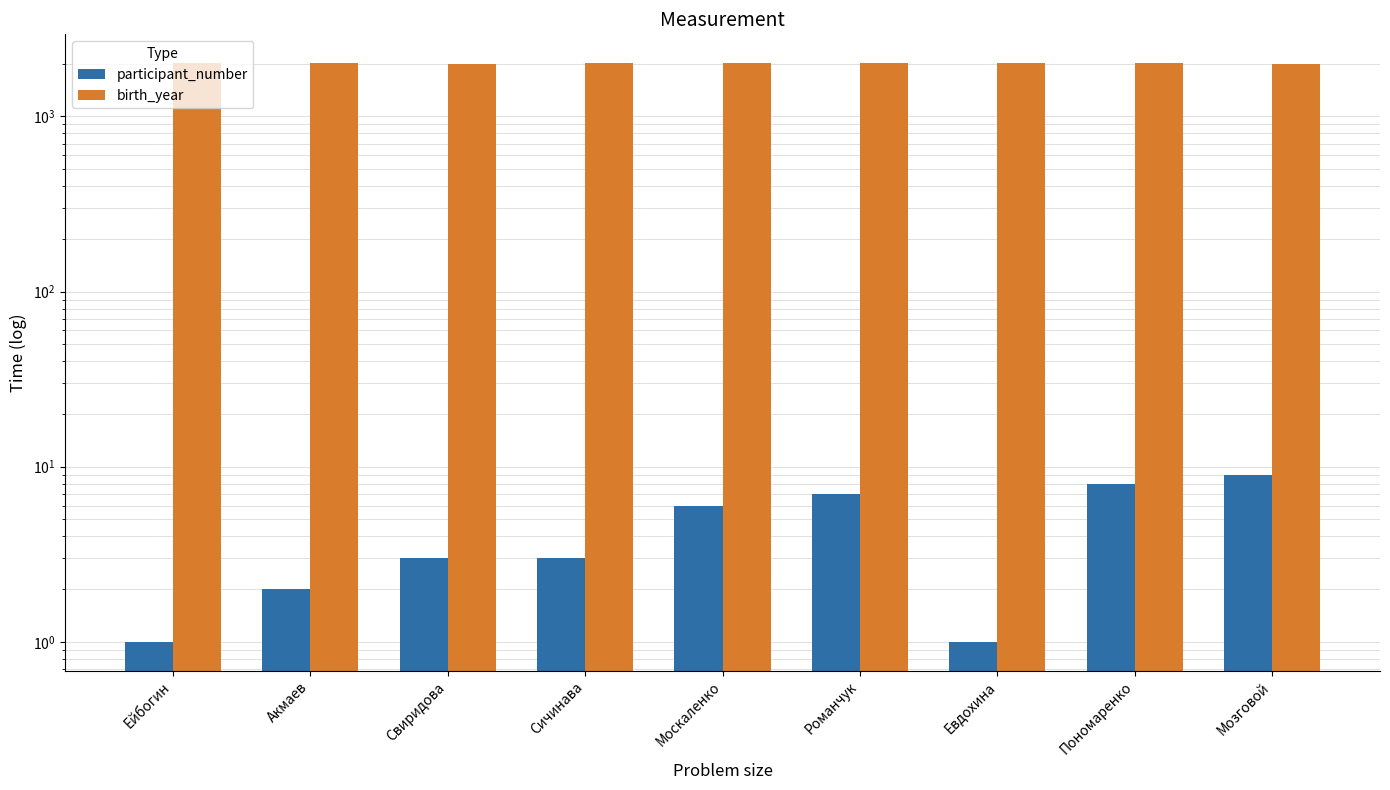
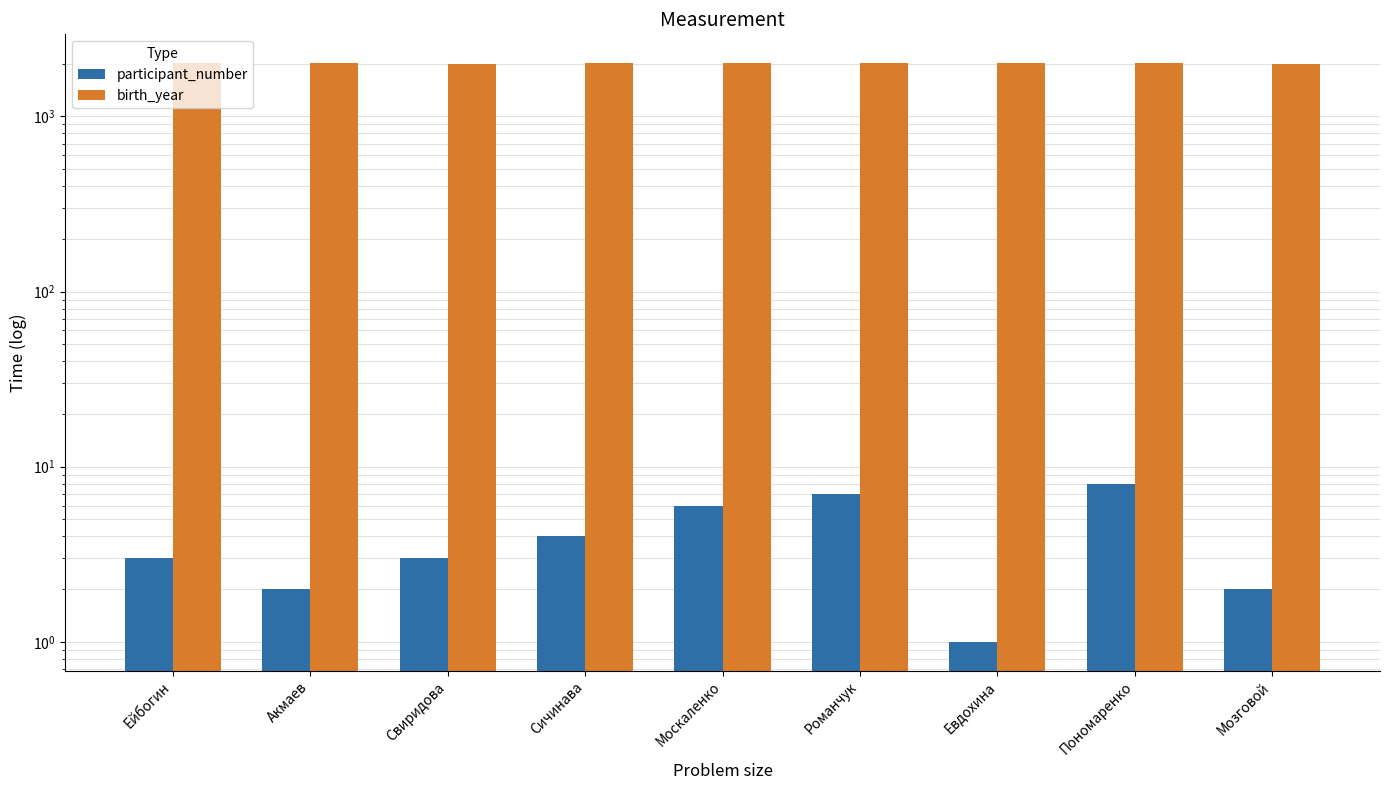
participant_number, Ейбогин: 1 -> 3
participant_number, Сичинава: 3 -> 4
participant_number, Мозговой: 9 -> 2
